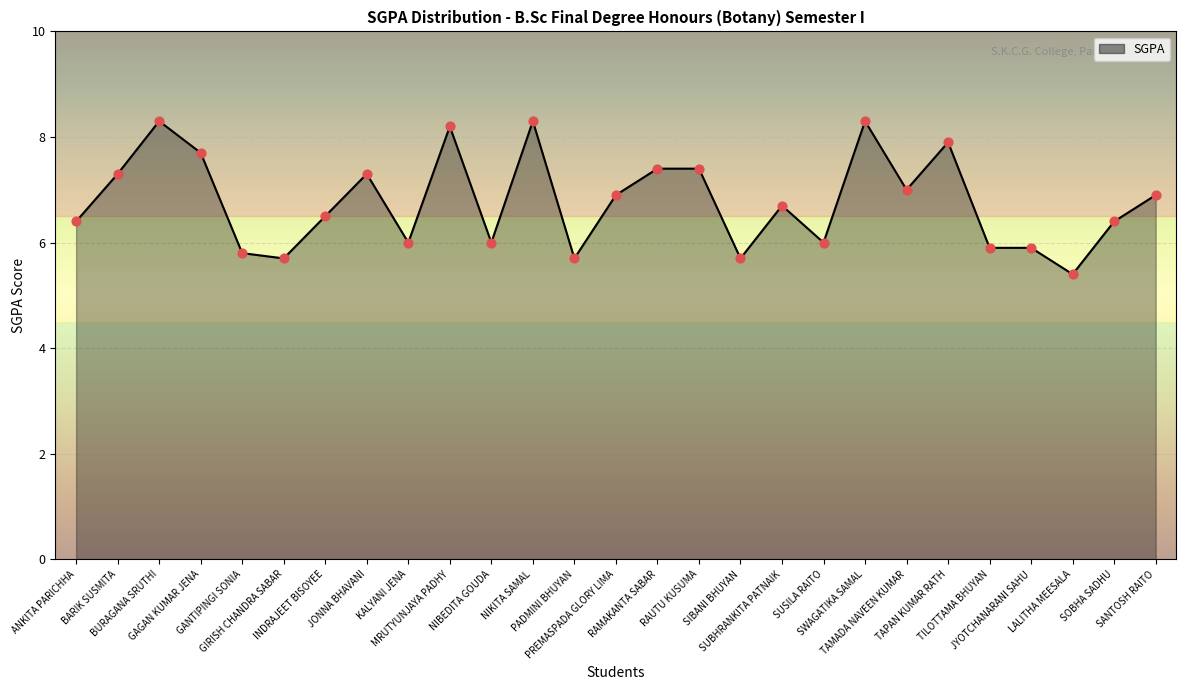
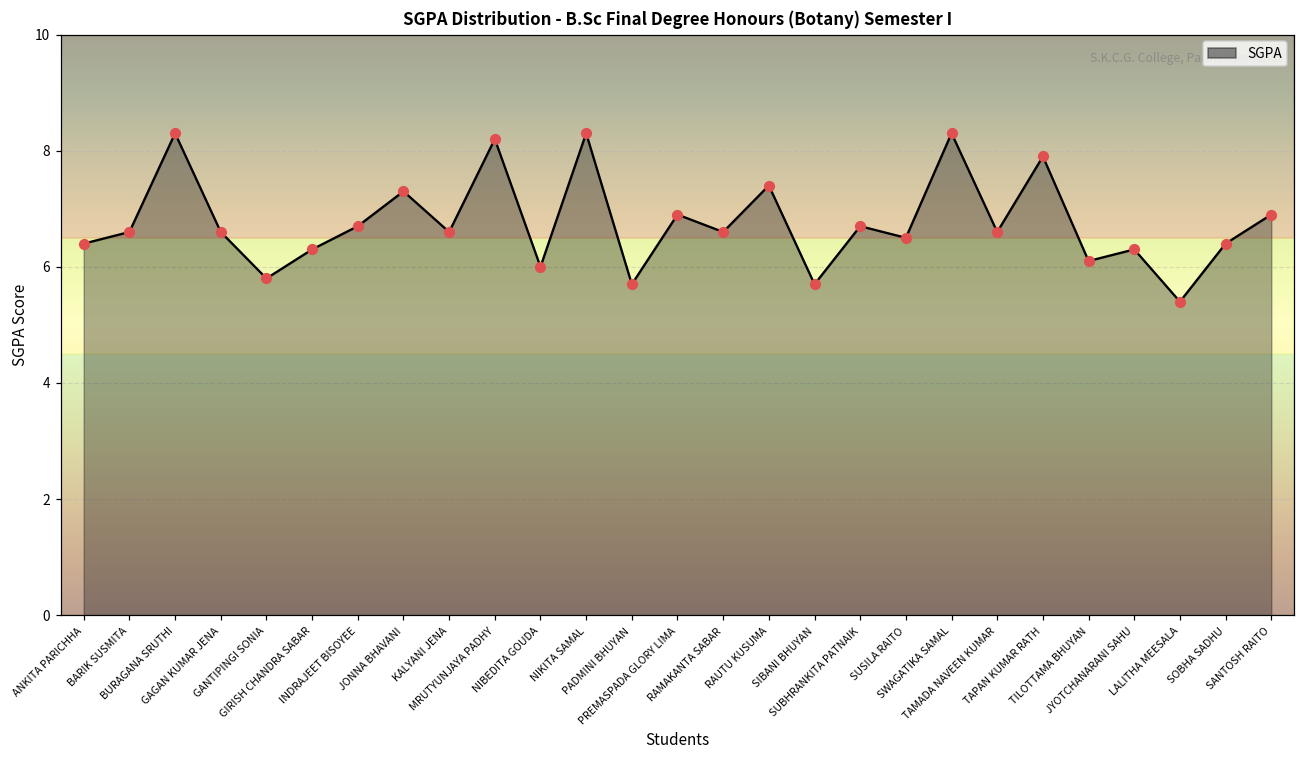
BARIK SUSMITA: 7.3 -> 6.6
GAGAN KUMAR JENA: 7.7 -> 6.6
GIRISH CHANDRA SABAR: 5.7 -> 6.3
INDRAJEET BISOYEE: 6.5 -> 6.7
KALYANI JENA: 6.0 -> 6.6
RAMAKANTA SABAR: 7.4 -> 6.6
SUSILA RAITO: 6.0 -> 6.5
TAMADA NAVEEN KUMAR: 7.0 -> 6.6
TILOTTAMA BHUYAN: 5.9 -> 6.1
JYOTCHANARANI SAHU: 5.9 -> 6.3
